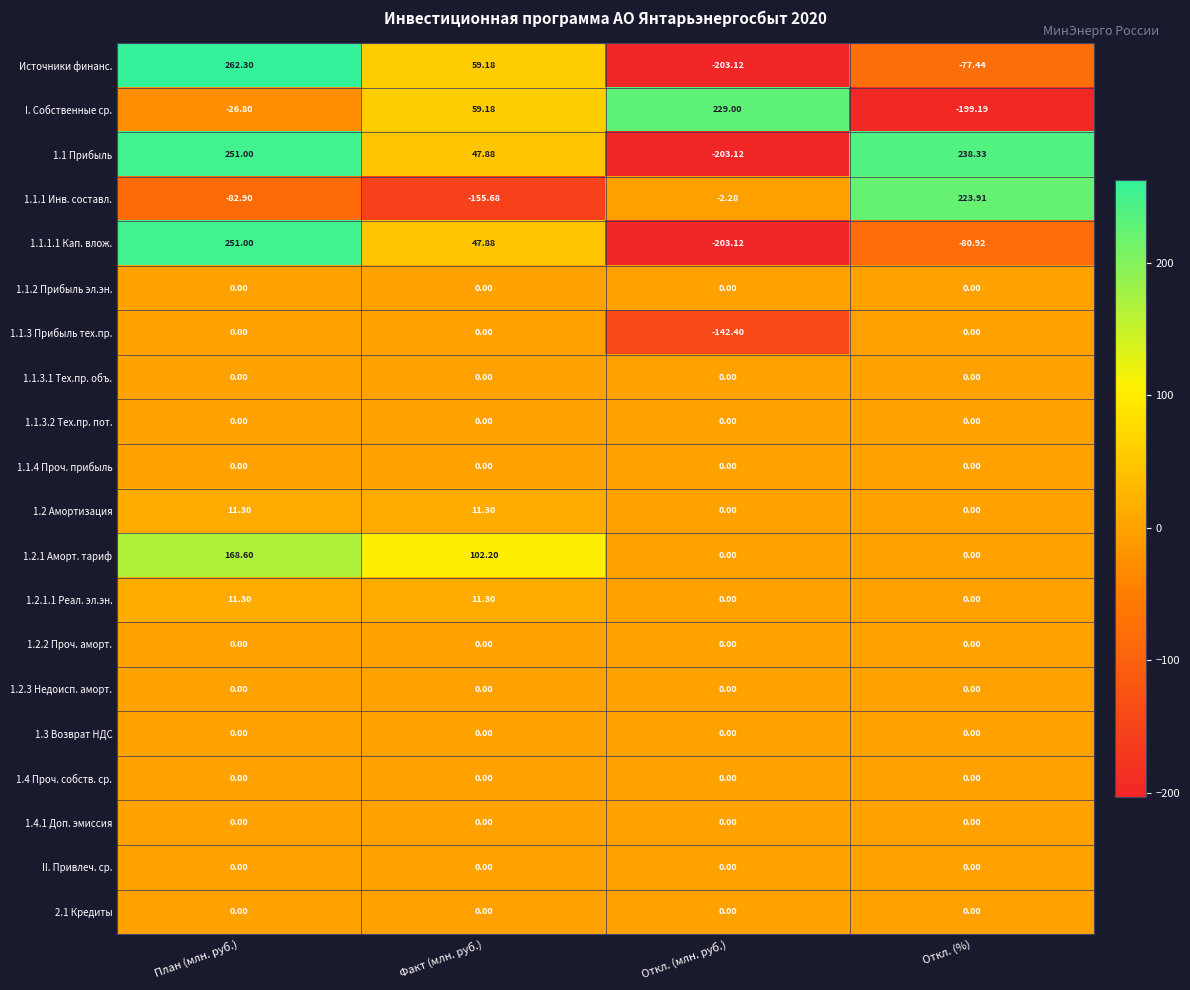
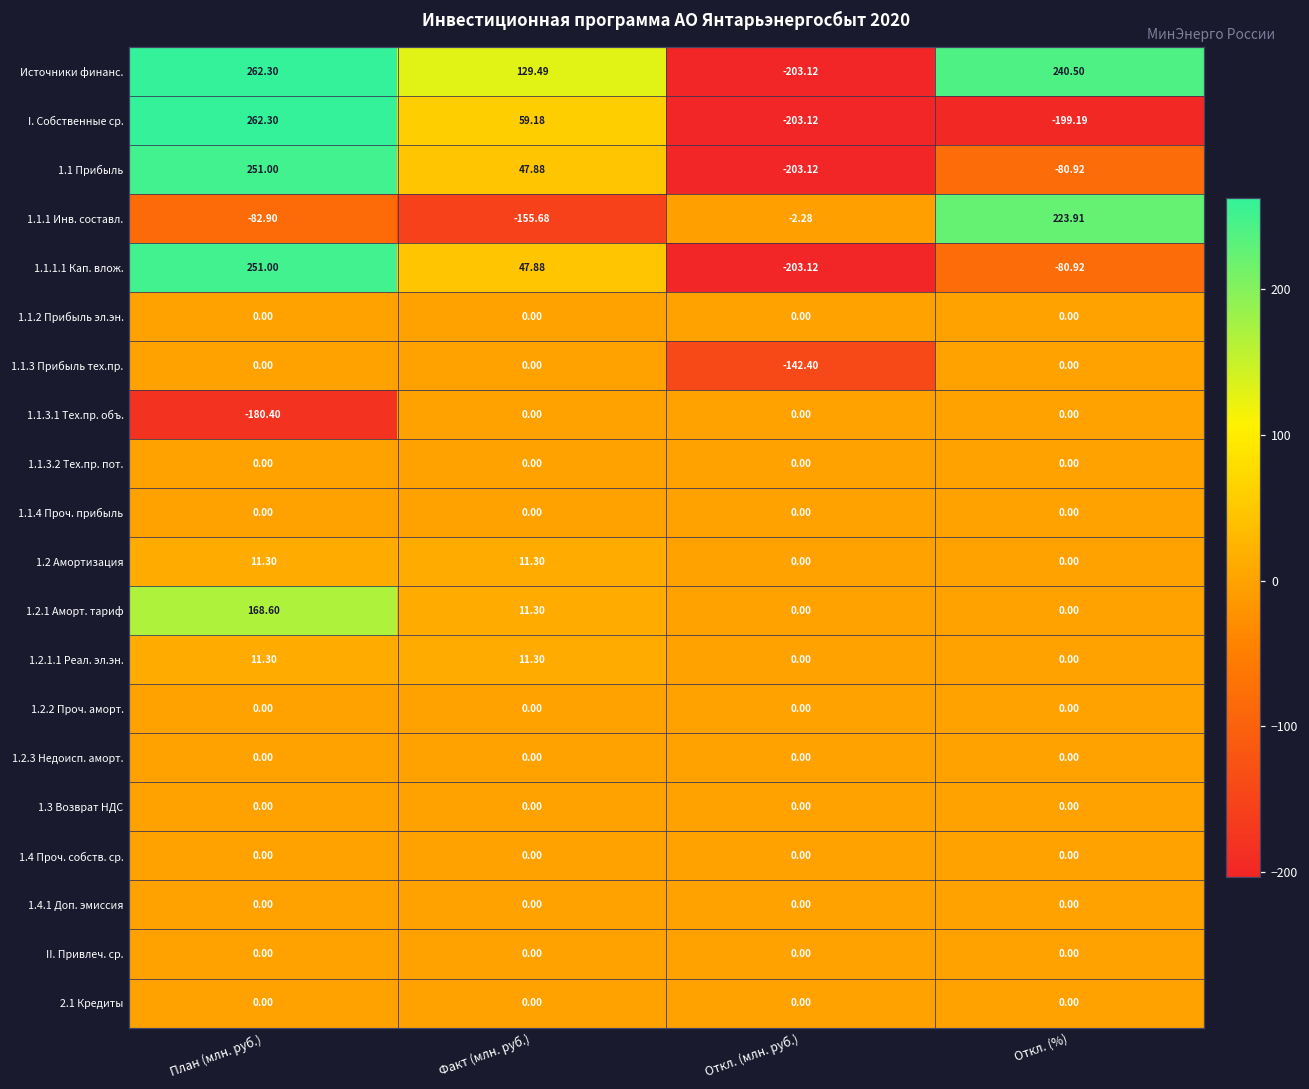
Источники финанс., Факт (млн. руб.): 59.18 -> 129.49
Источники финанс., Откл. (%): -77.44 -> 240.50
I. Собственные ср., План (млн. руб.): -26.80 -> 262.30
I. Собственные ср., Откл. (млн. руб.): 229.00 -> -203.12
1.1 Прибыль, Откл. (%): 238.33 -> -80.92
1.1.3.1 Тех.пр. объ., План (млн. руб.): 0.00 -> -180.40
1.2.1 Аморт. тариф, Факт (млн. руб.): 102.20 -> 11.30
